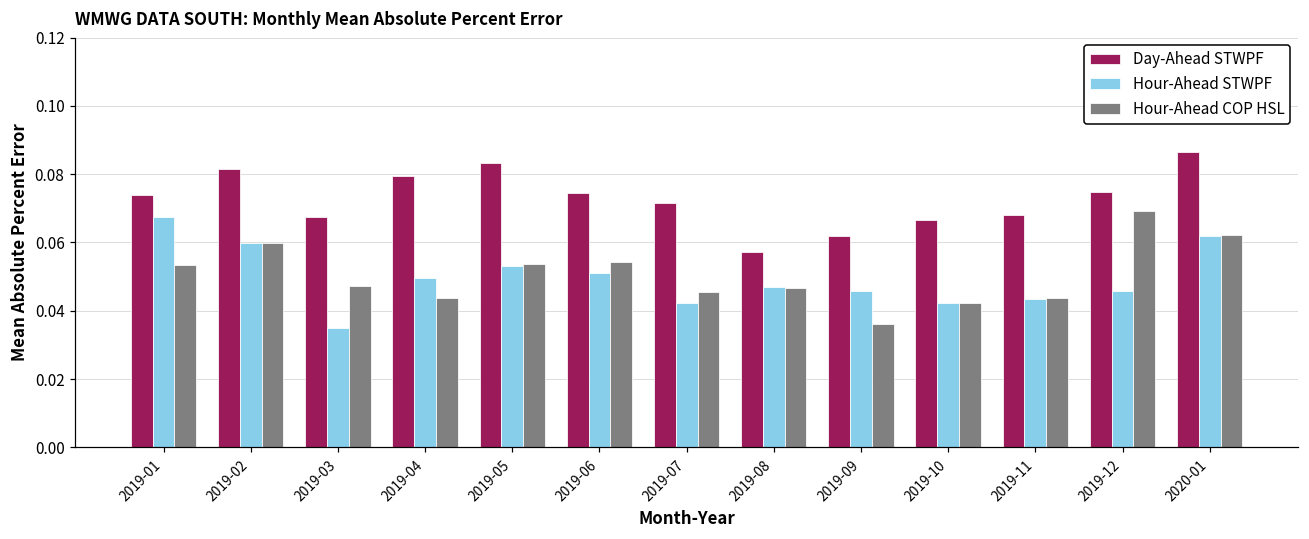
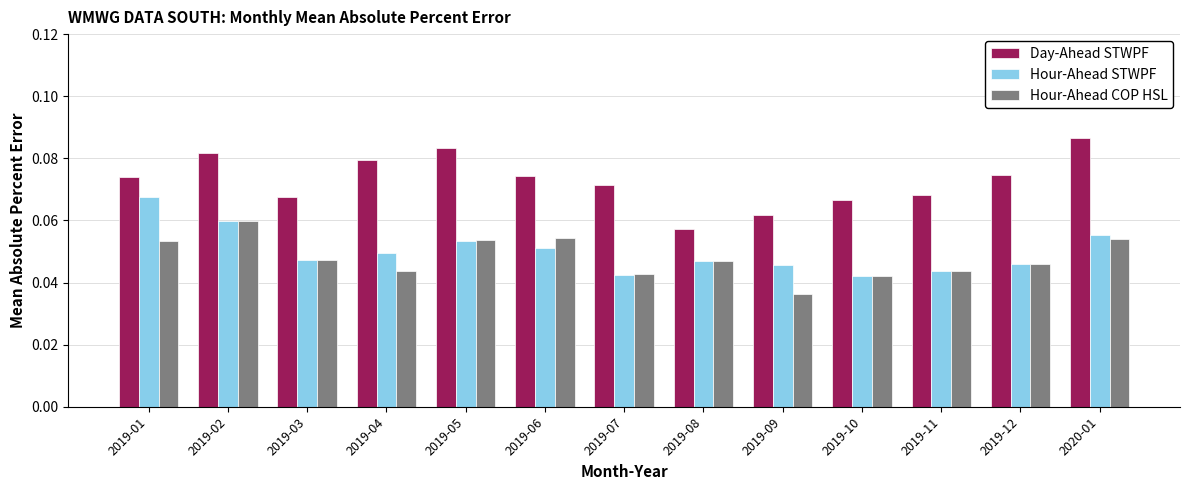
Hour-Ahead STWPF, 2019-03: 0.035 -> 0.047
Hour-Ahead COP HSL, 2019-07: 0.046 -> 0.043
Hour-Ahead COP HSL, 2019-12: 0.069 -> 0.046
Hour-Ahead STWPF, 2020-01: 0.062 -> 0.055
Hour-Ahead COP HSL, 2020-01: 0.062 -> 0.054
